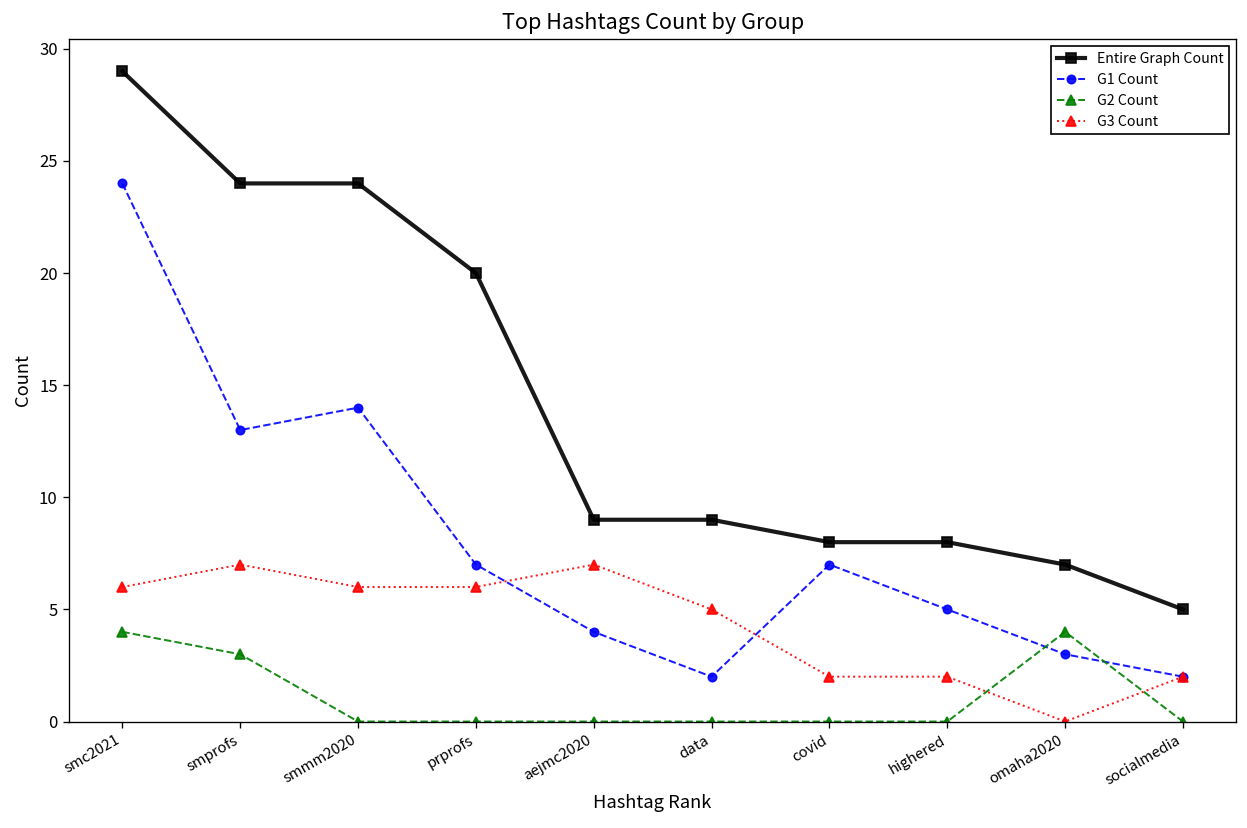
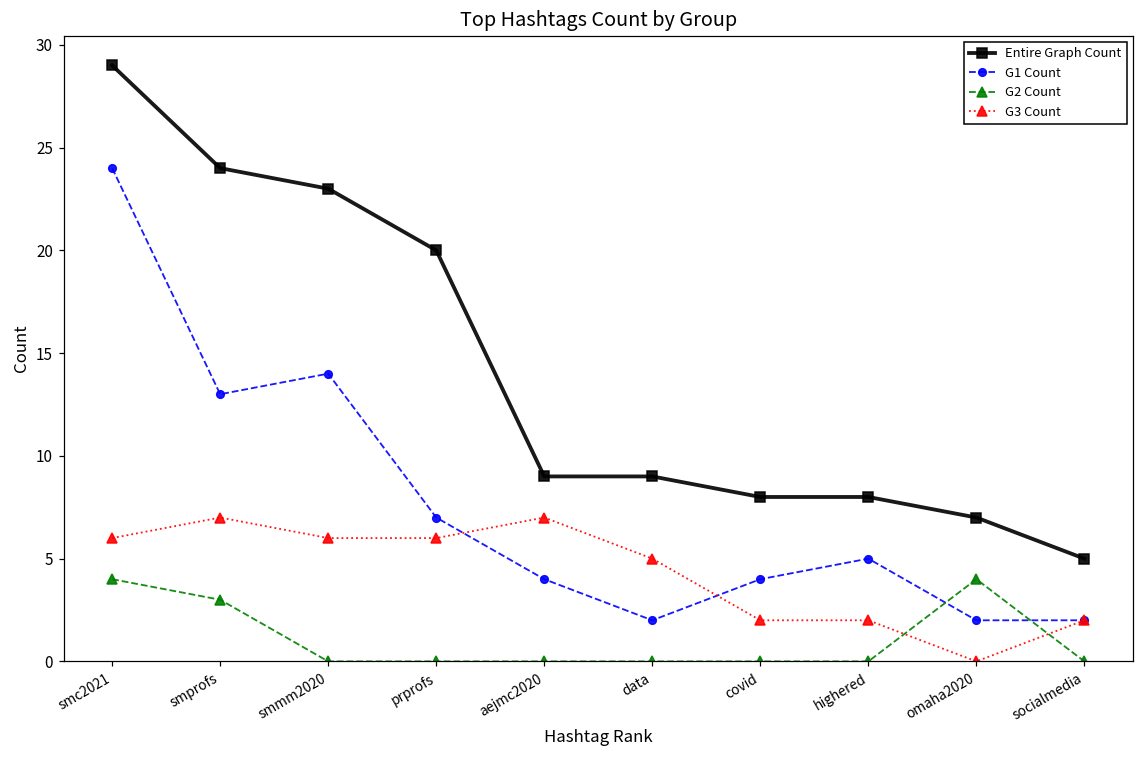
Entire Graph Count, smmm2020: 24 -> 23
G1 Count, covid: 7 -> 4
G1 Count, omaha2020: 3 -> 2
